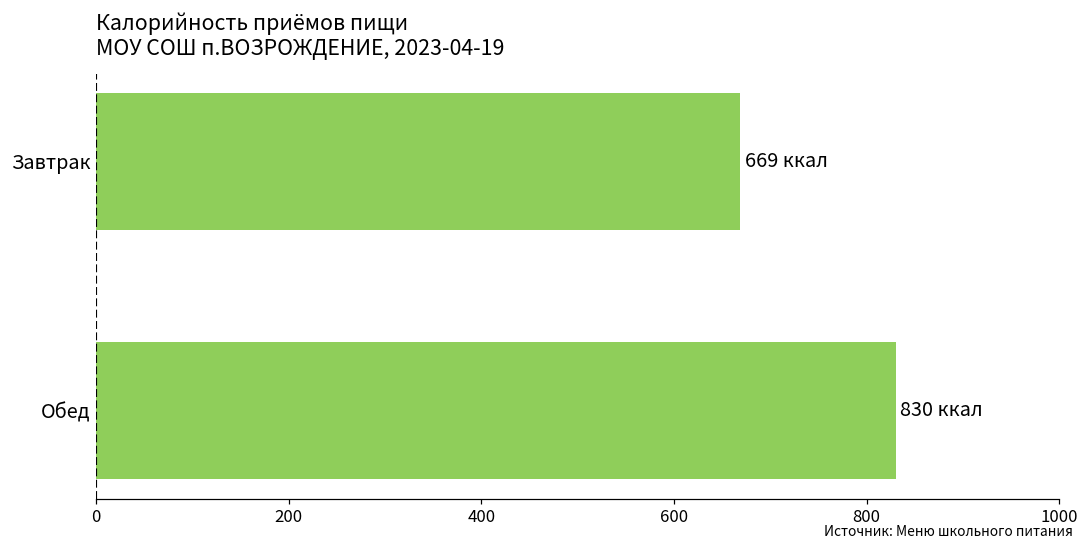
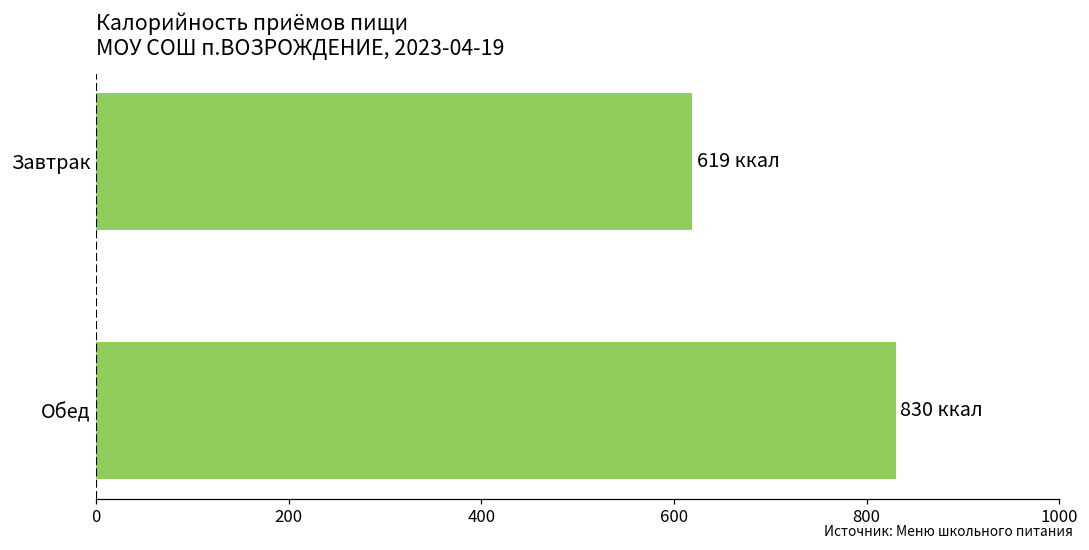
Завтрак: 669 -> 619
